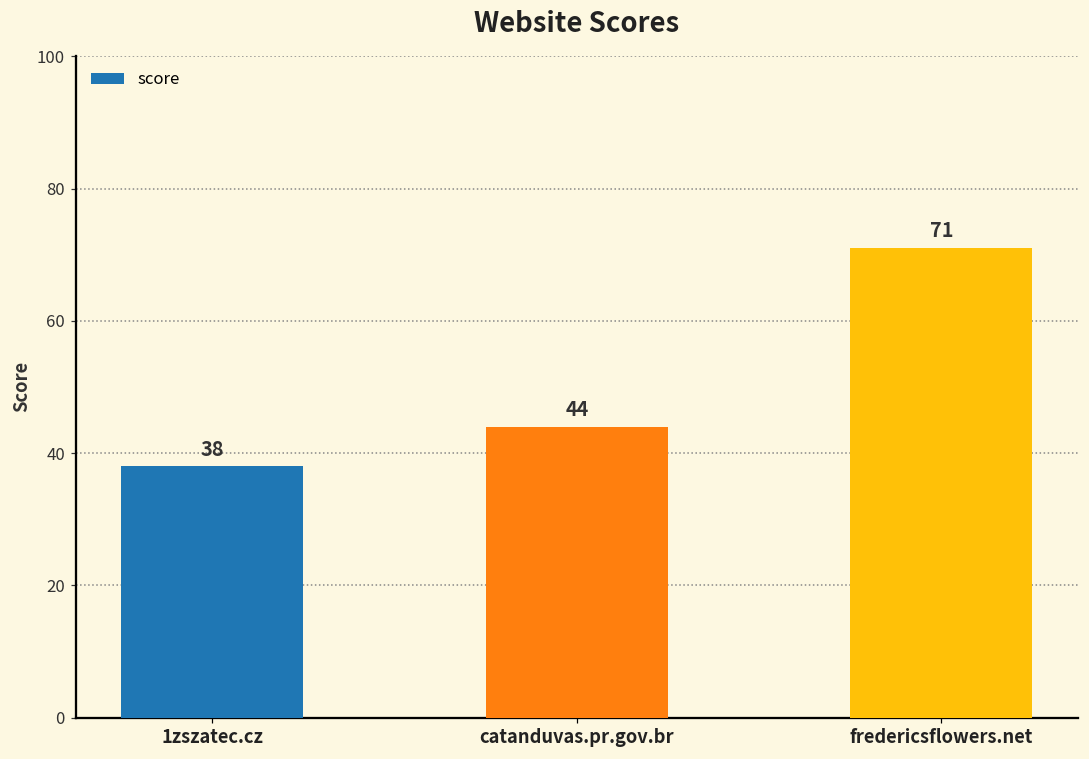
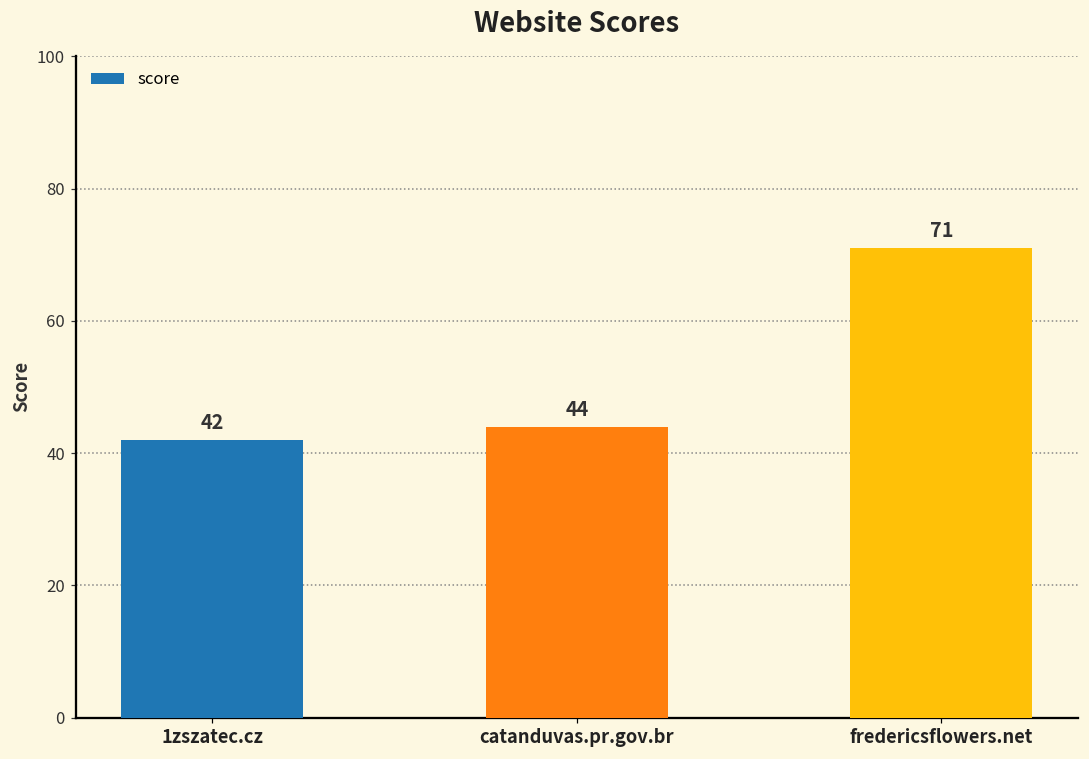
1zszatec.cz: 38 -> 42
